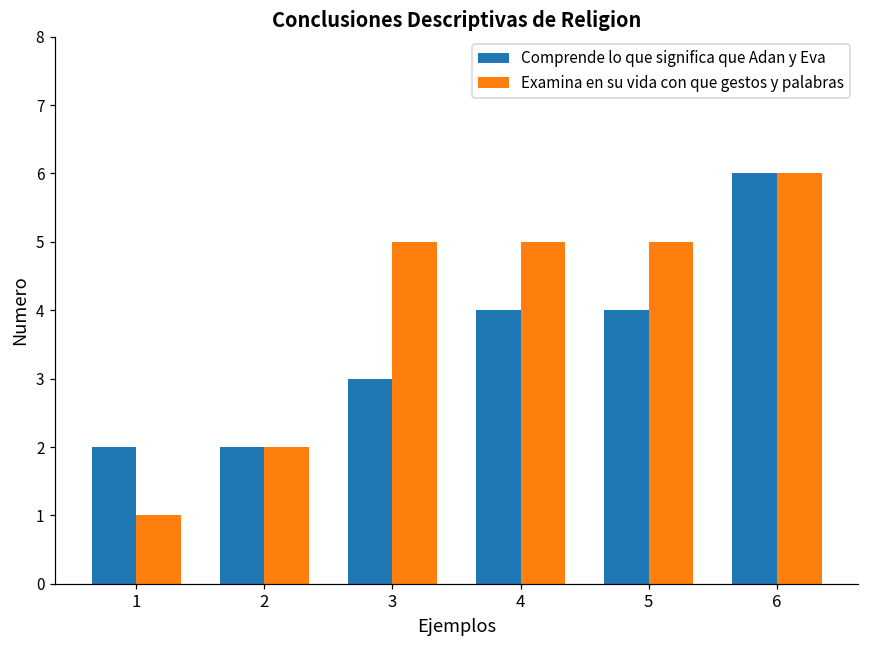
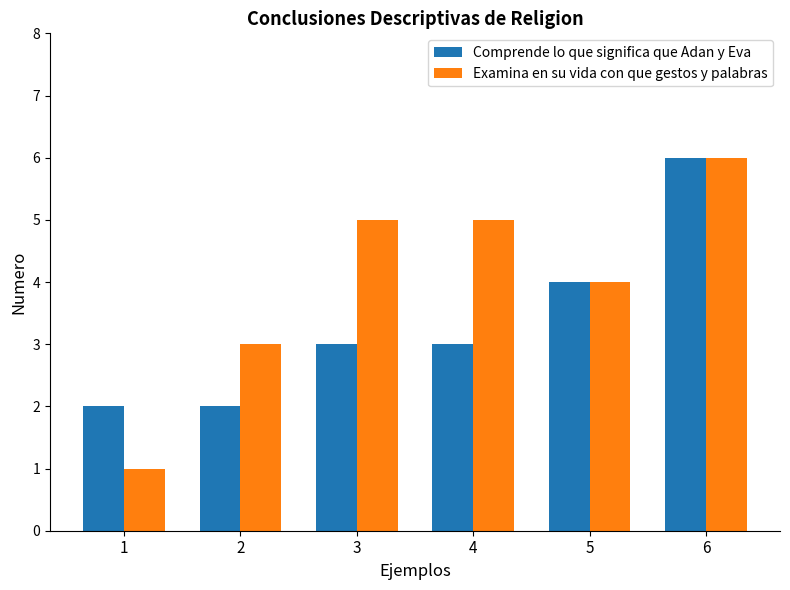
Examina en su vida con que gestos y palabras, 2: 2 -> 3
Comprende lo que significa que Adan y Eva, 4: 4 -> 3
Examina en su vida con que gestos y palabras, 5: 5 -> 4
